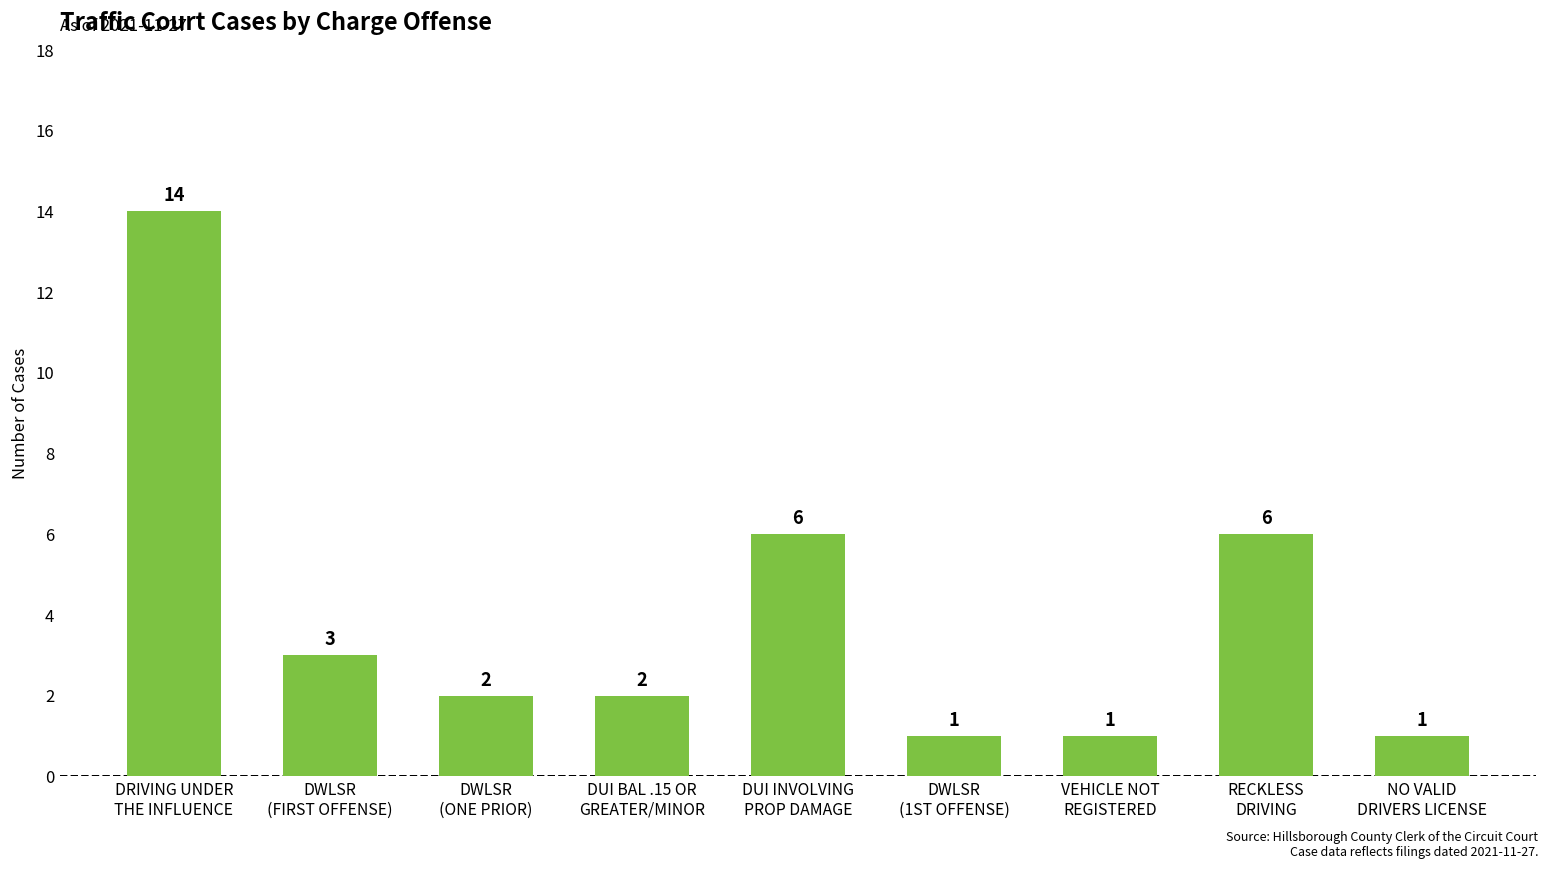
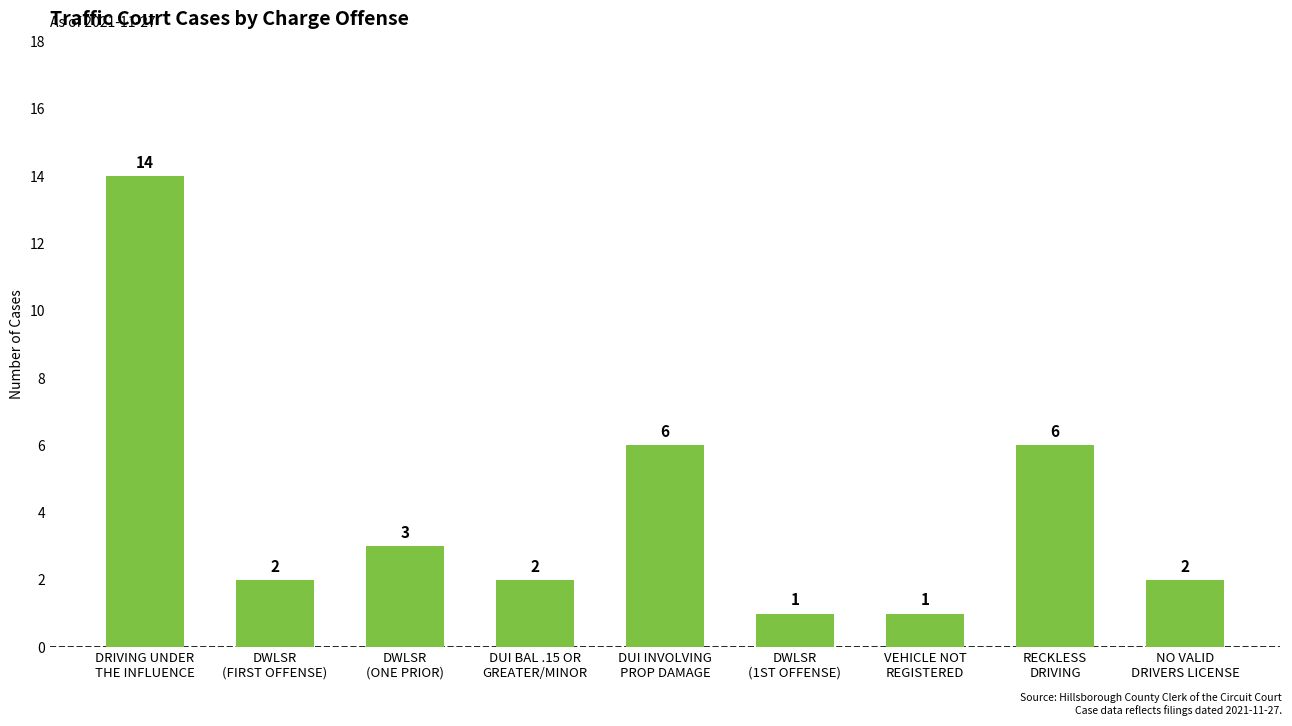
DWLSR (FIRST OFFENSE): 3 -> 2
DWLSR (ONE PRIOR): 2 -> 3
NO VALID DRIVERS LICENSE: 1 -> 2
